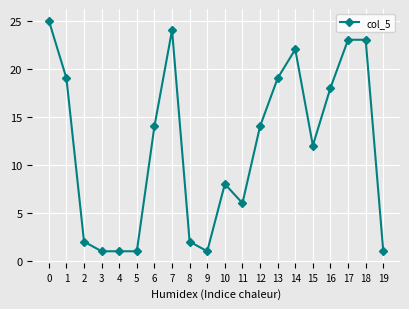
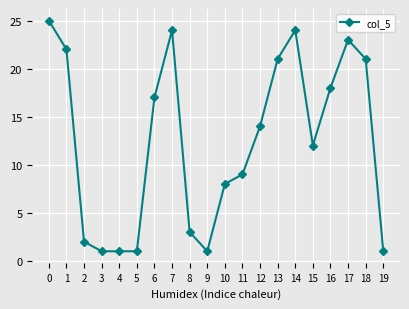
1: 19 -> 22
6: 14 -> 17
8: 2 -> 3
11: 6 -> 9
13: 19 -> 21
14: 22 -> 24
18: 23 -> 21
